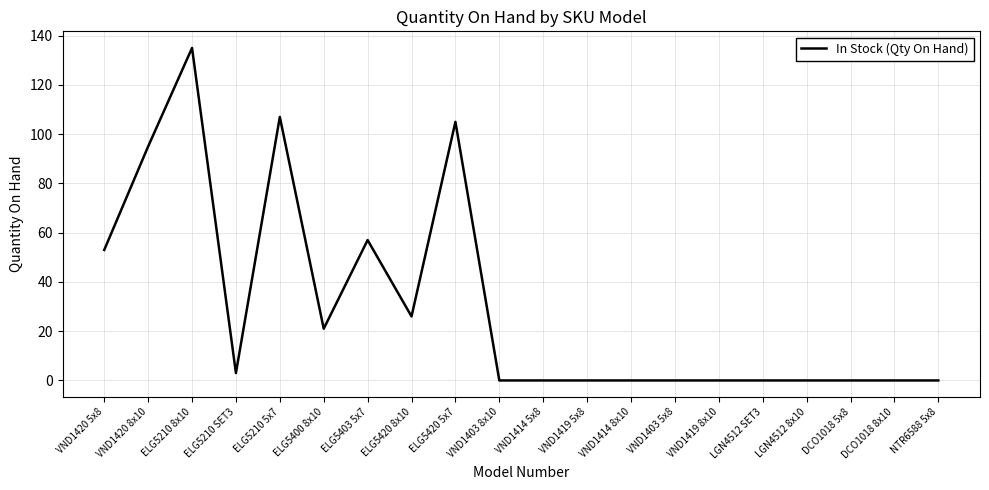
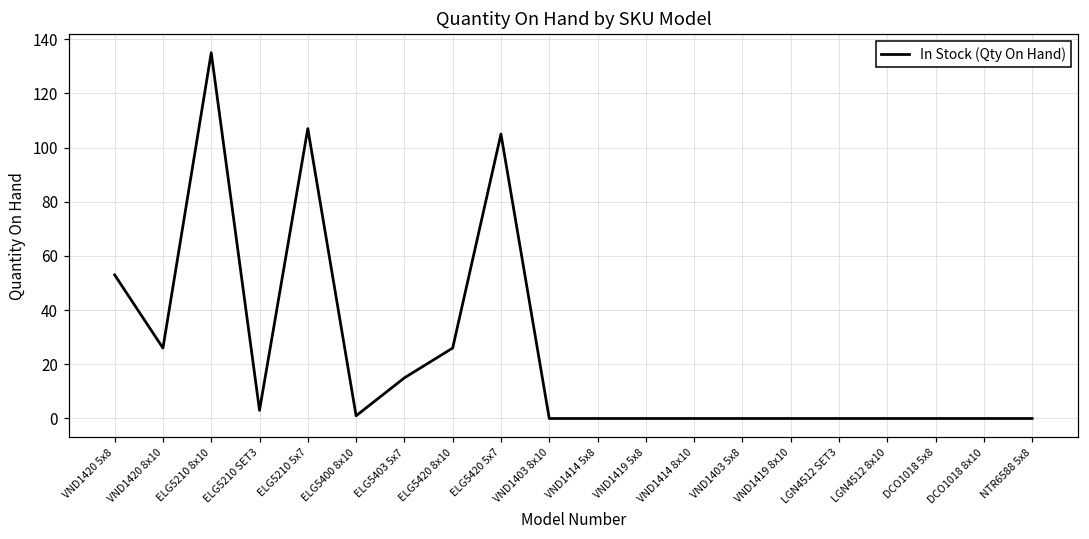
VND1420 8x10: 95 -> 26
ELG5400 8x10: 21 -> 1
ELG5403 5x7: 57 -> 15
